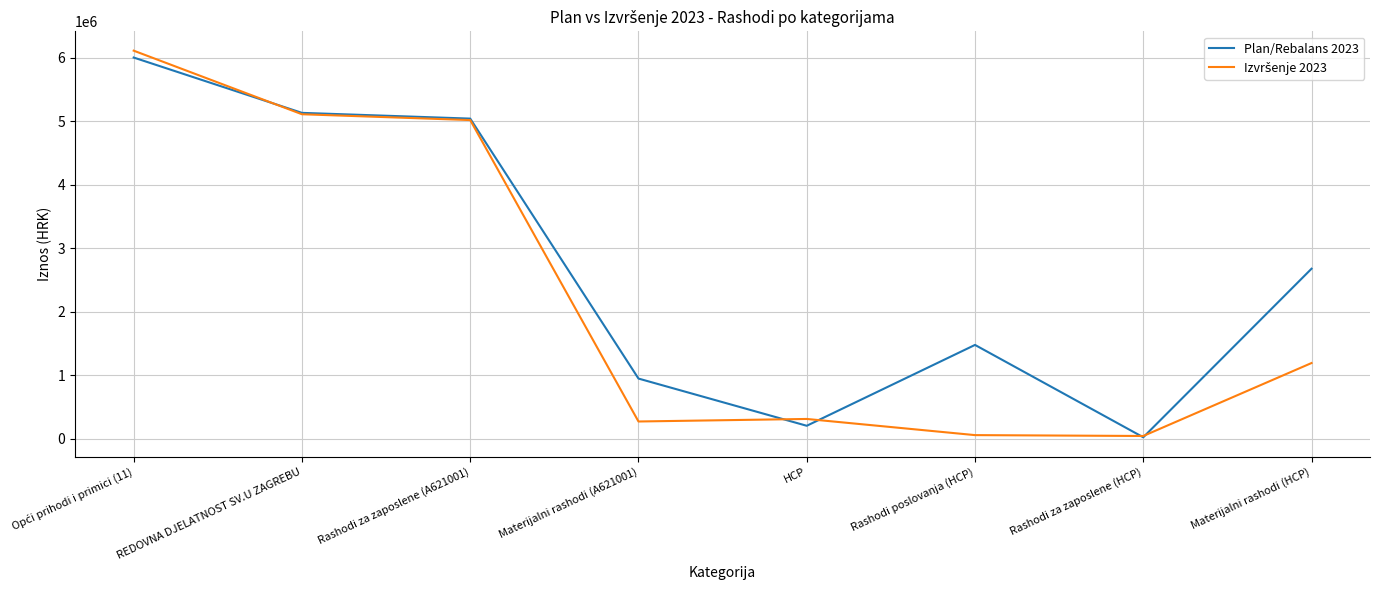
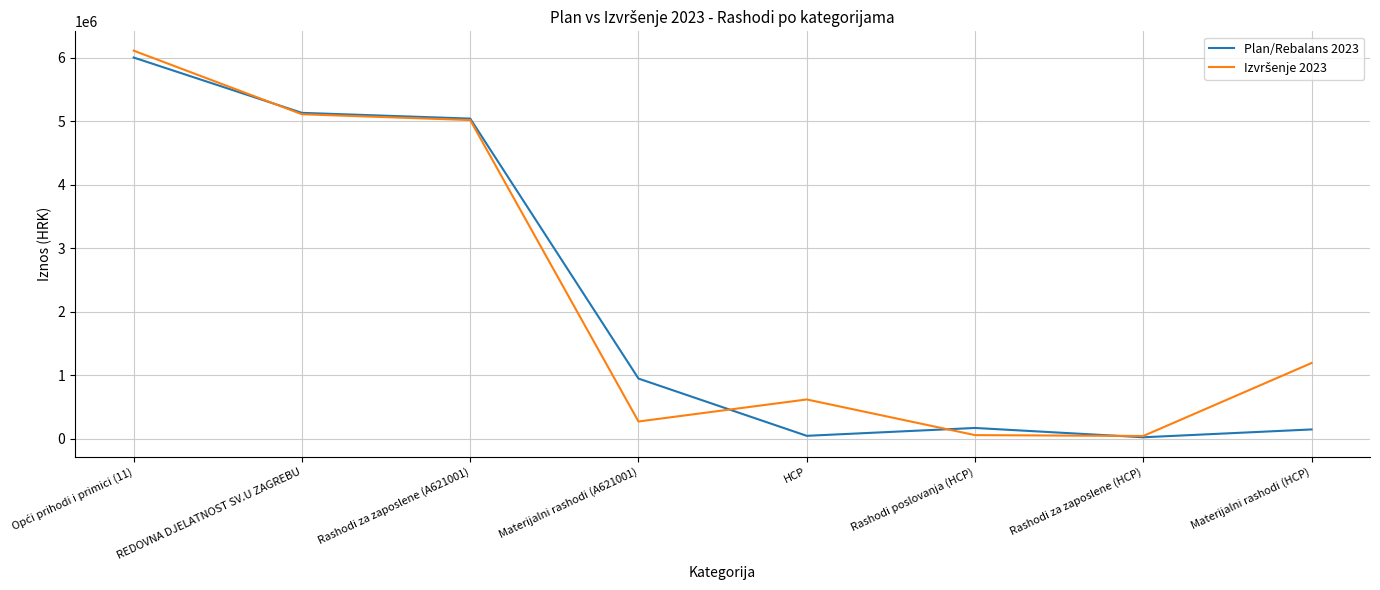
Plan/Rebalans 2023, HCP: 200000 -> 0
Izvršenje 2023, HCP: 300000 -> 600000
Plan/Rebalans 2023, Rashodi poslovanja (HCP): 1500000 -> 200000
Plan/Rebalans 2023, Materijalni rashodi (HCP): 2700000 -> 100000
